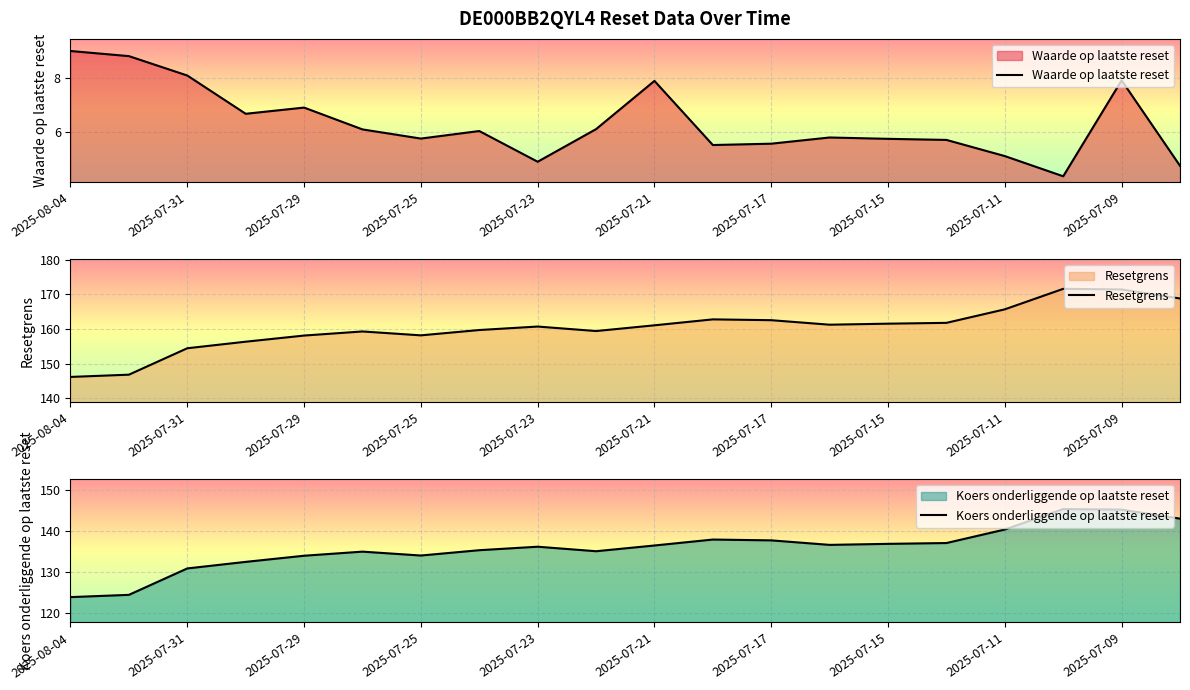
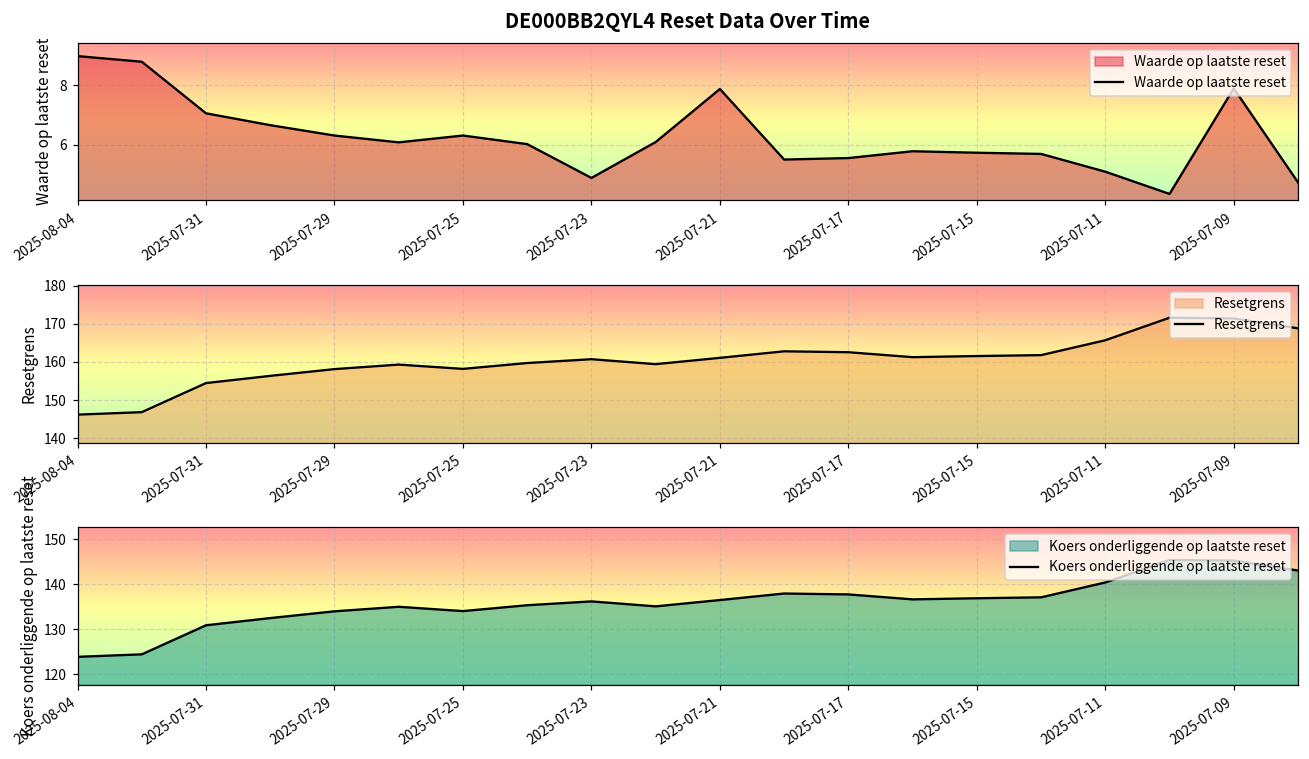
DE000BB2QYL4 Reset Data Over Time, 2025-07-31: 8.1 -> 7.1
DE000BB2QYL4 Reset Data Over Time, 2025-07-29: 6.9 -> 6.3
DE000BB2QYL4 Reset Data Over Time, 2025-07-25: 5.7 -> 6.3
